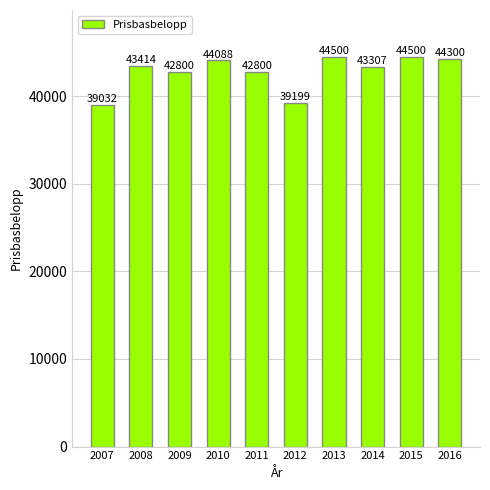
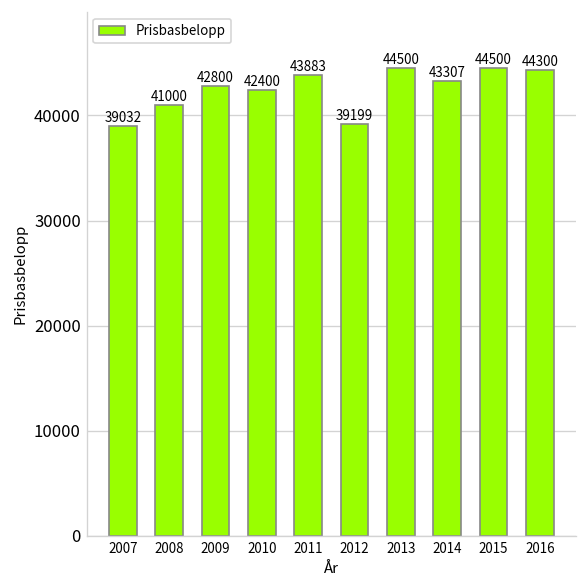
2008: 43414 -> 41000
2010: 44088 -> 42400
2011: 42800 -> 43883
